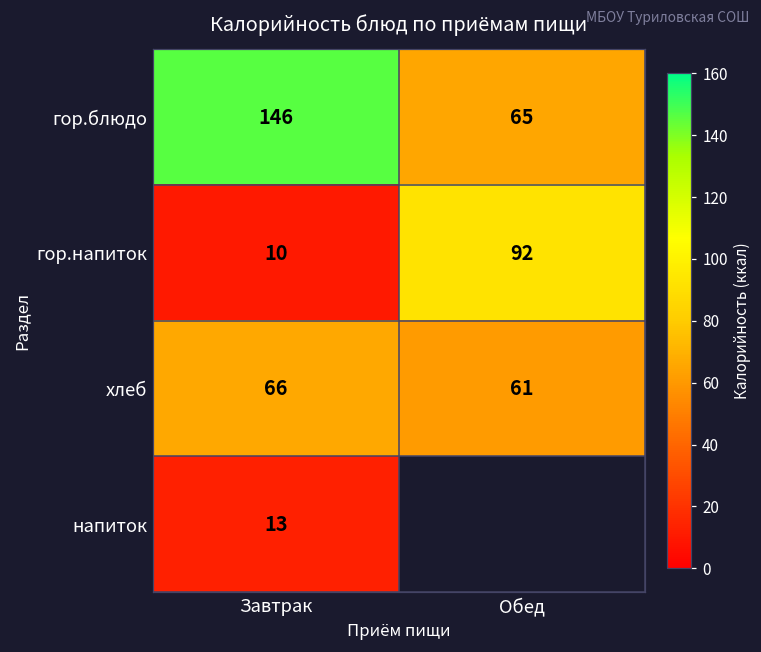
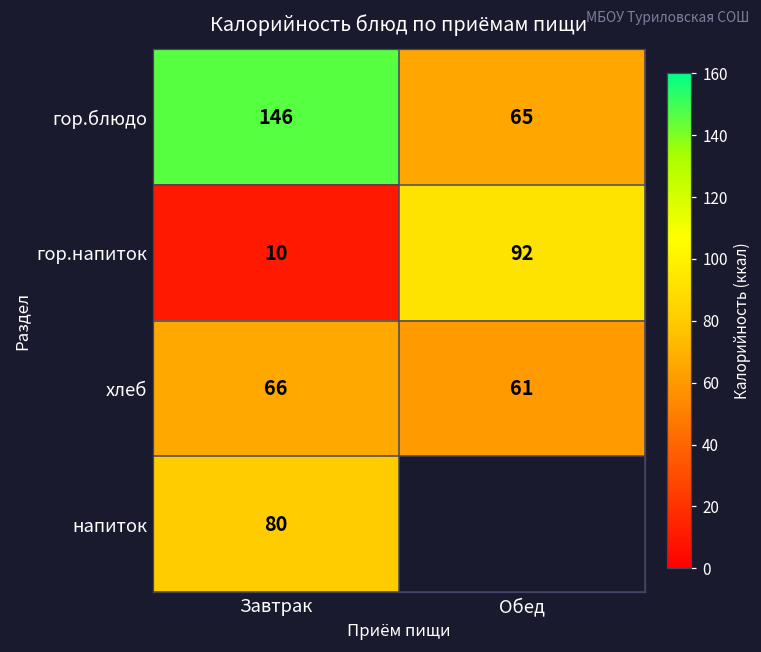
напиток, Завтрак: 13 -> 80
